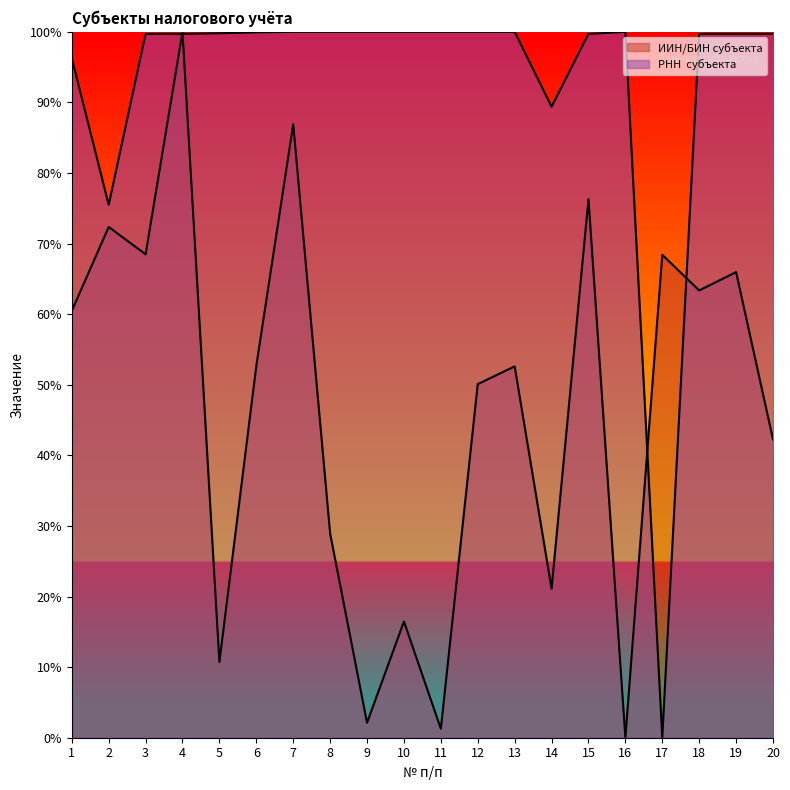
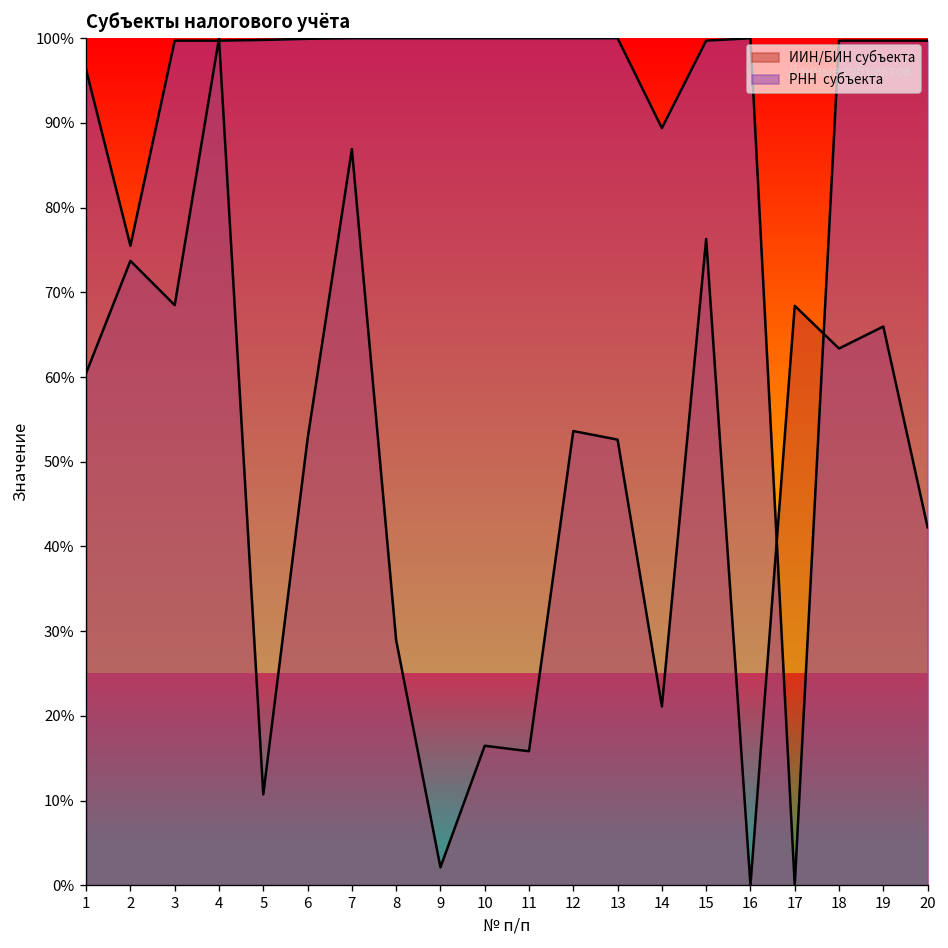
ИИН/БИН субъекта, 2: 72% -> 74%
ИИН/БИН субъекта, 11: 1% -> 16%
ИИН/БИН субъекта, 12: 50% -> 54%
